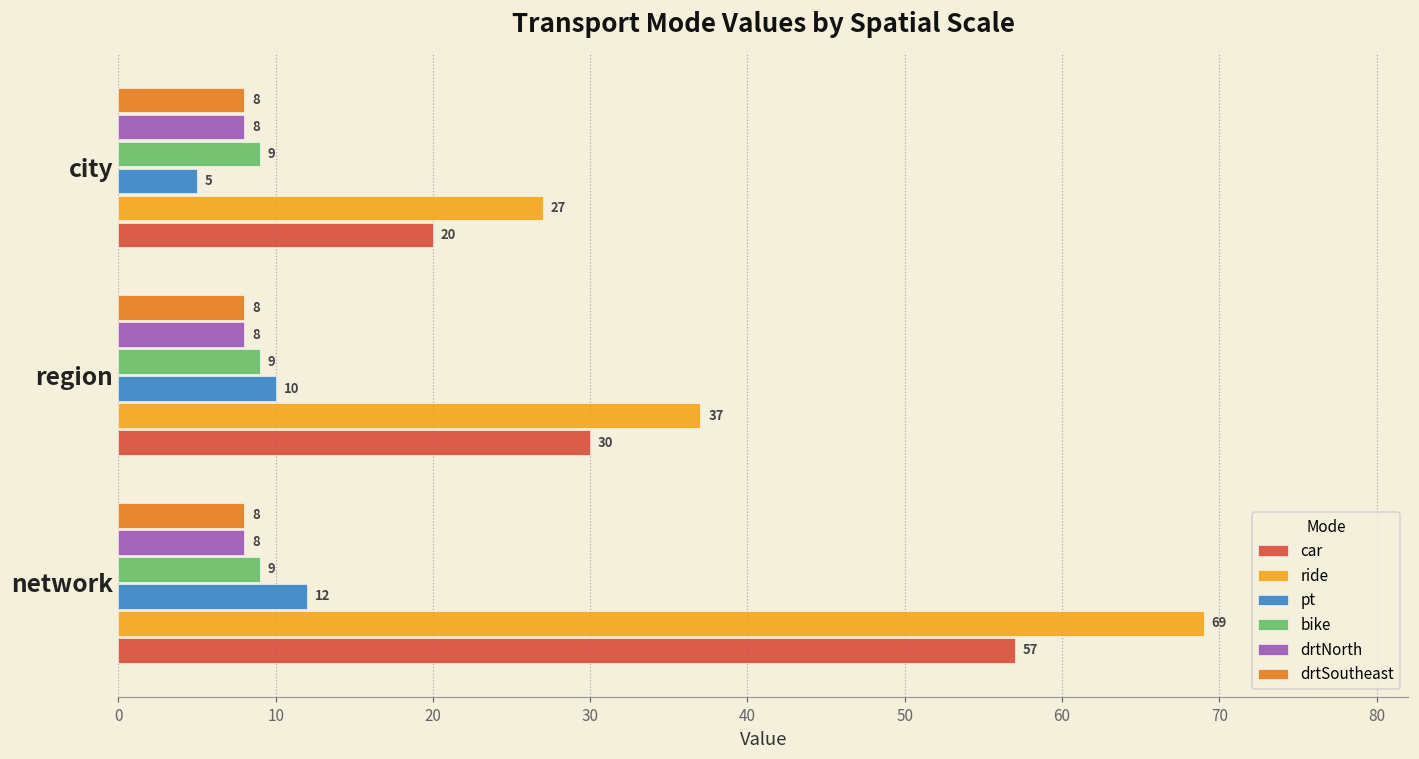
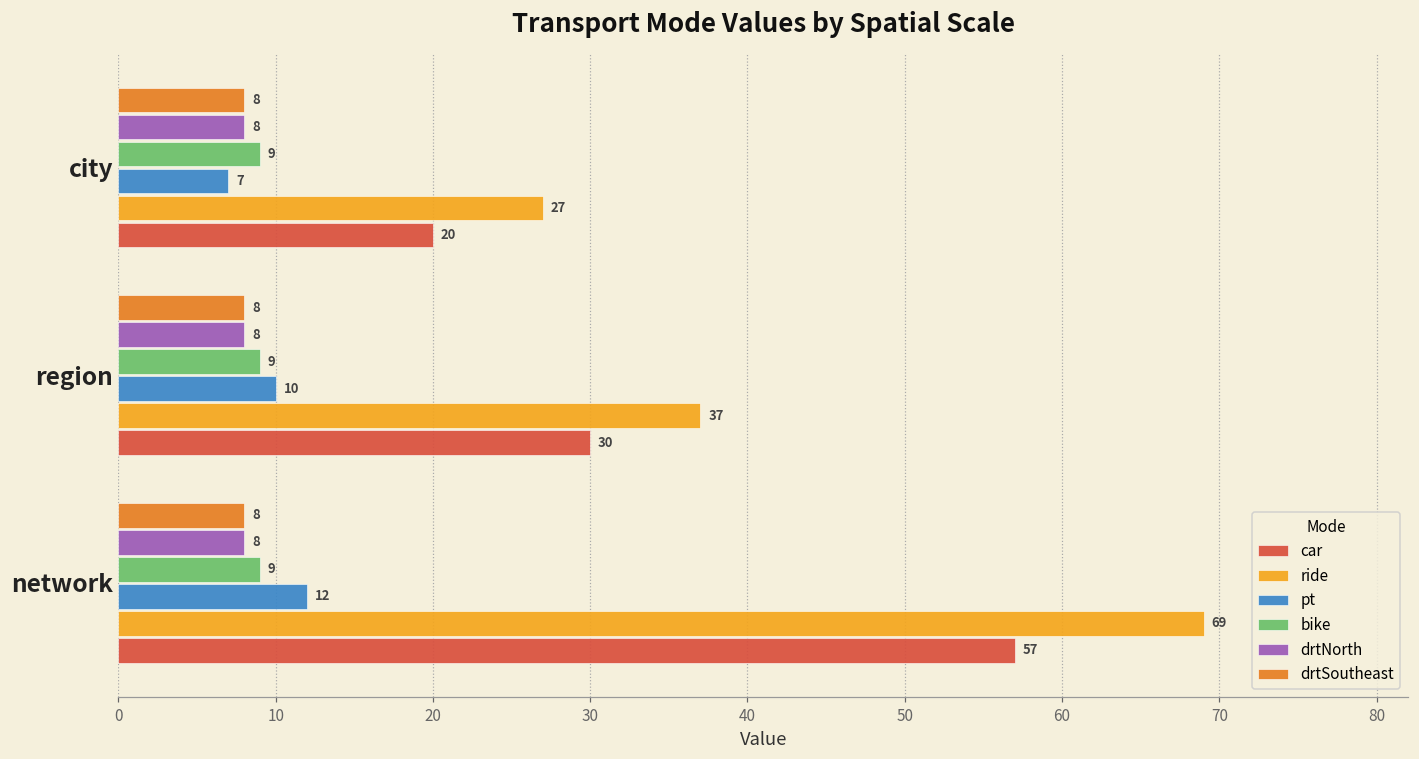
pt, city: 5 -> 7
